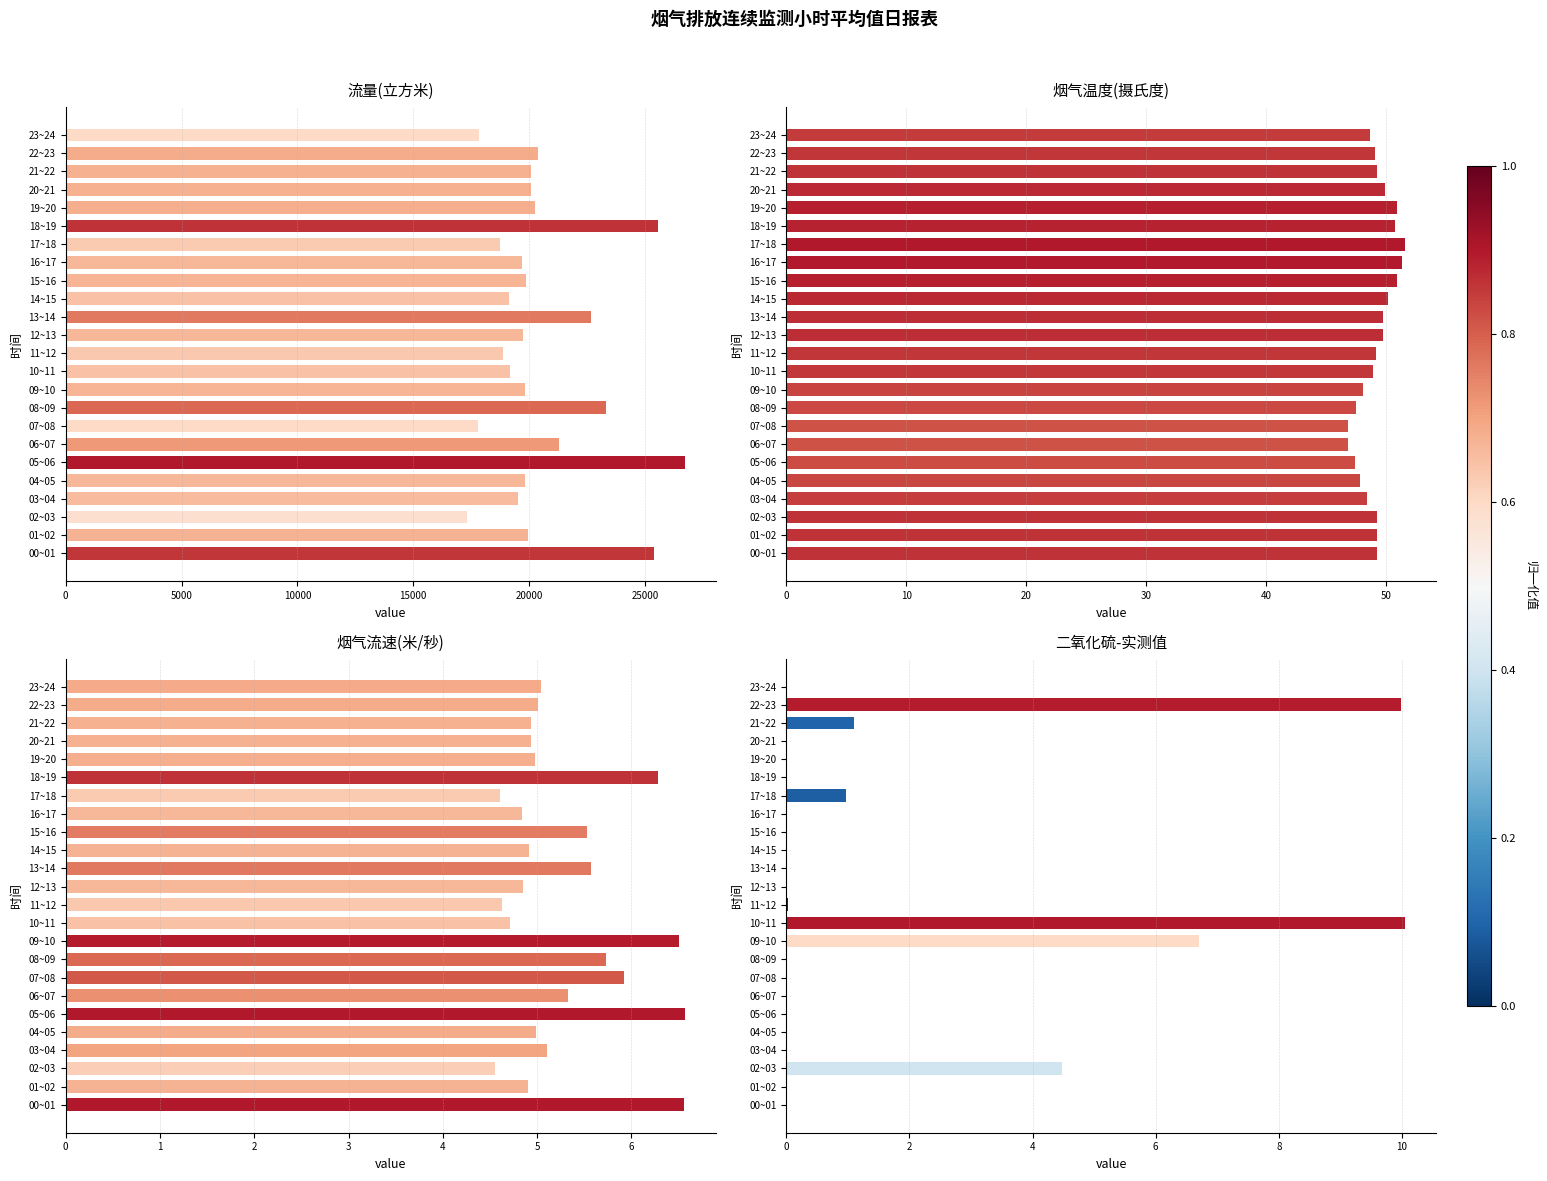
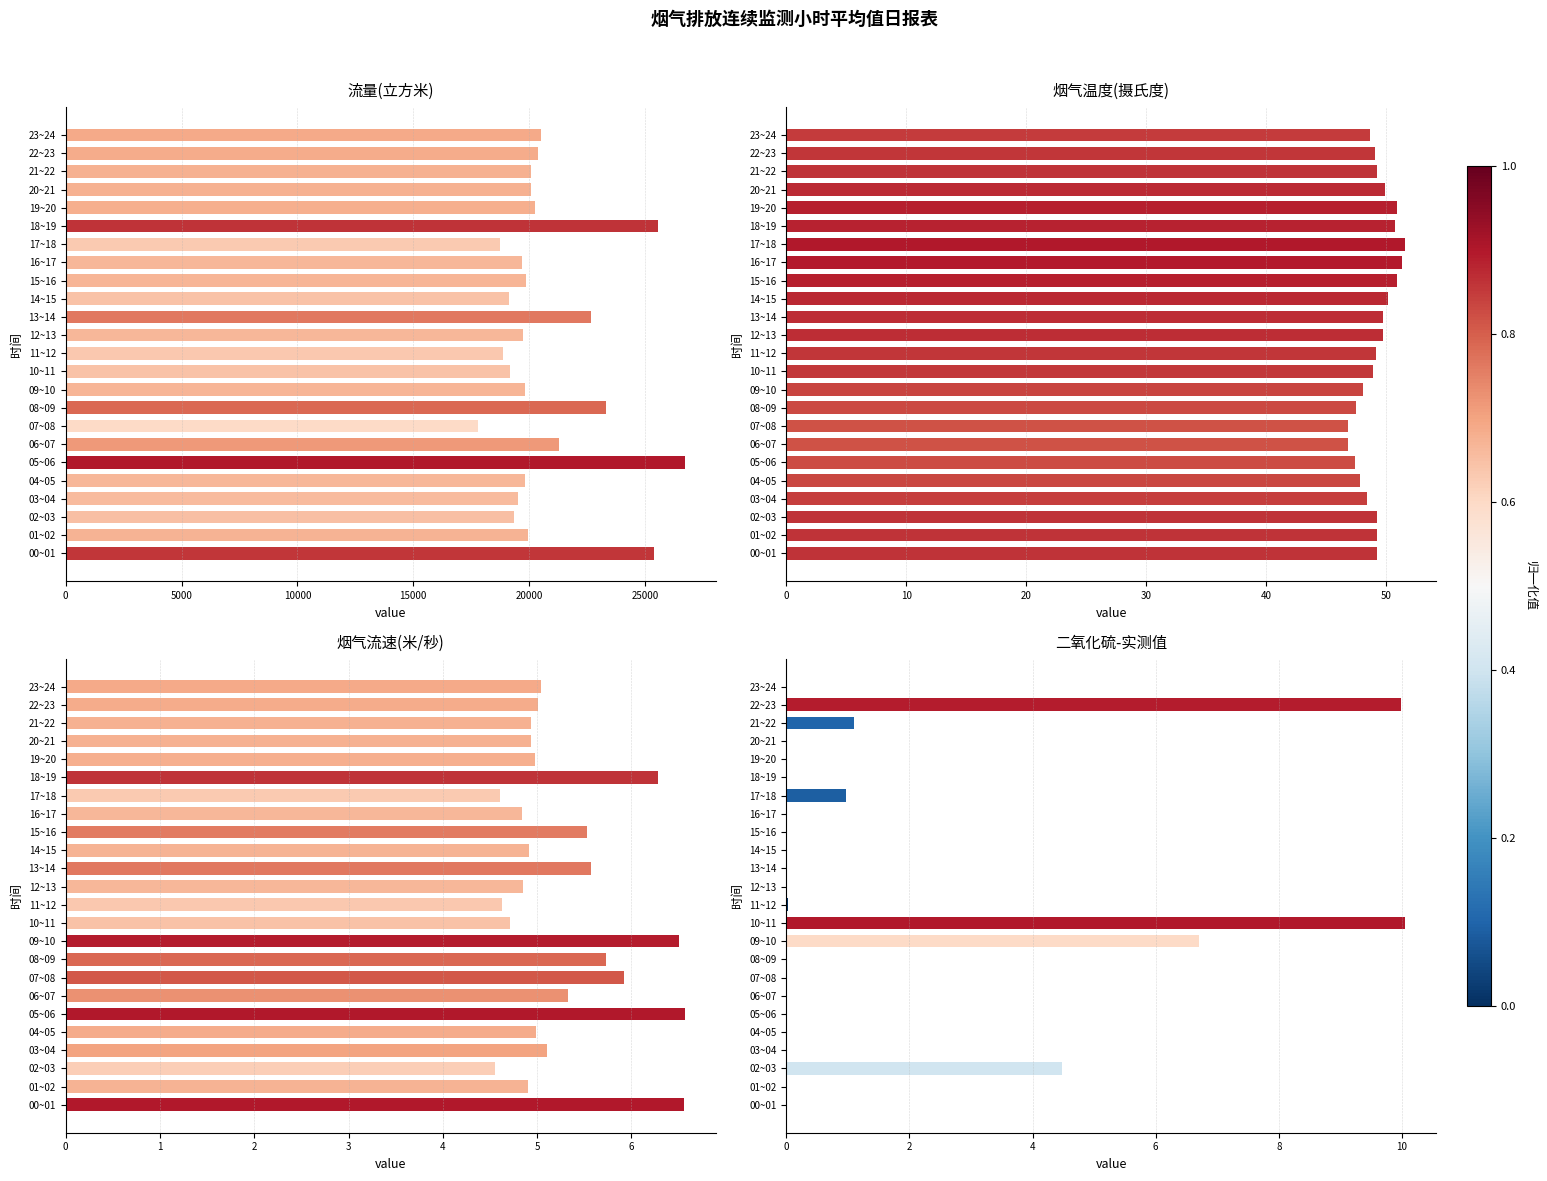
流量(立方米), 23~24: 17800 -> 20500
流量(立方米), 02~03: 17300 -> 19300
